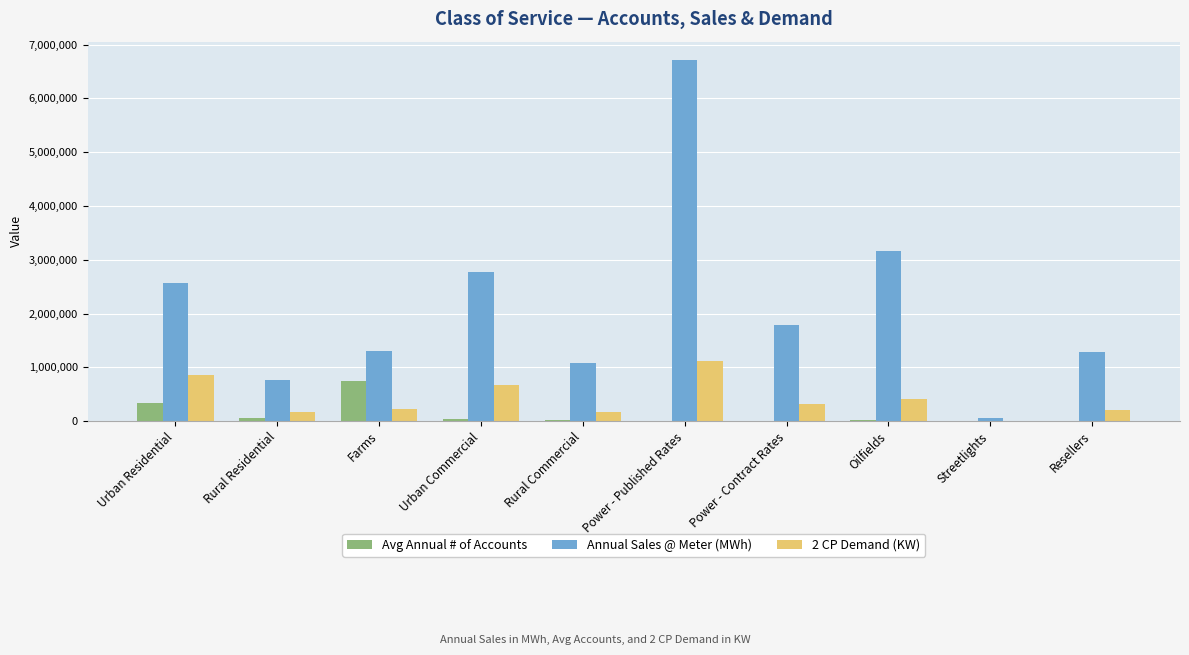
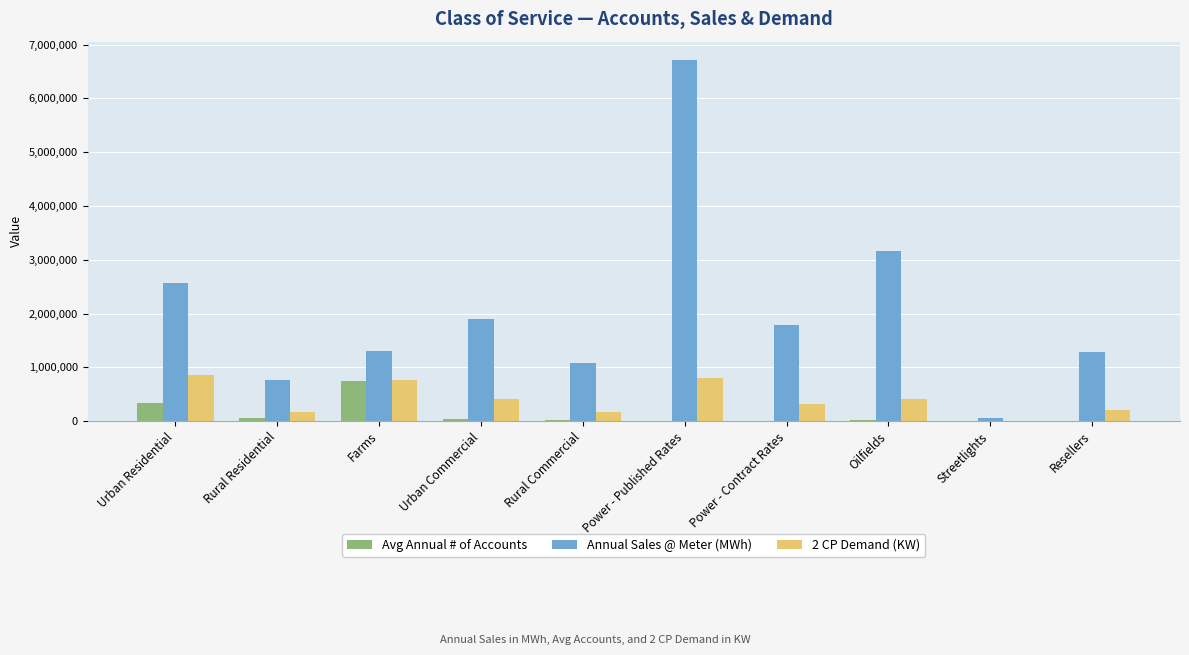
2 CP Demand (KW), Farms: 200,000 -> 800,000
Annual Sales @ Meter (MWh), Urban Commercial: 2,800,000 -> 1,900,000
2 CP Demand (KW), Urban Commercial: 700,000 -> 400,000
2 CP Demand (KW), Power - Published Rates: 1,100,000 -> 800,000
